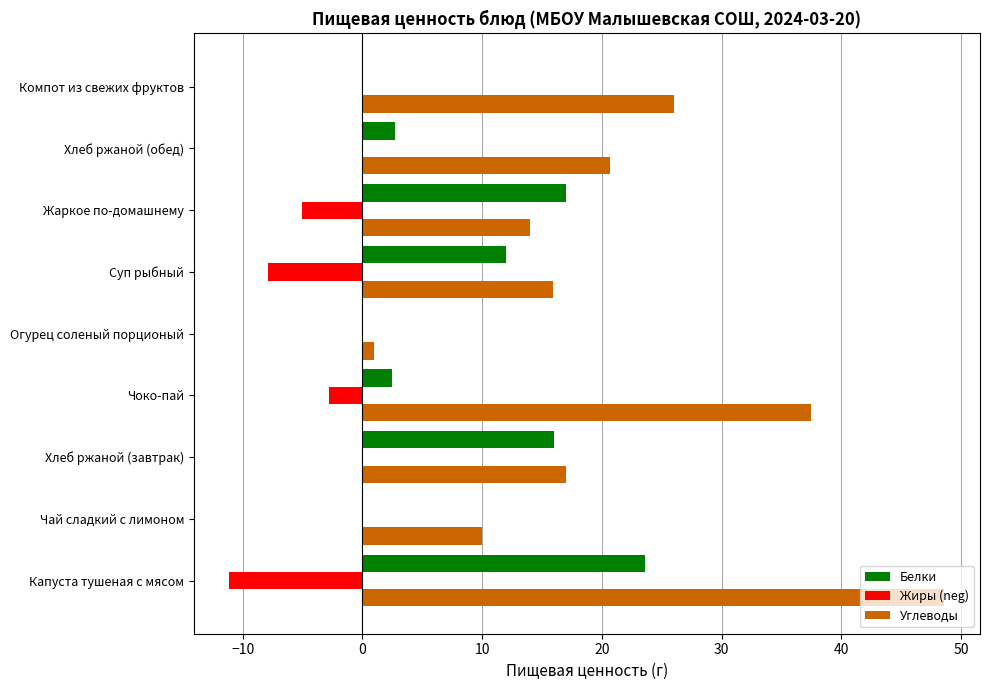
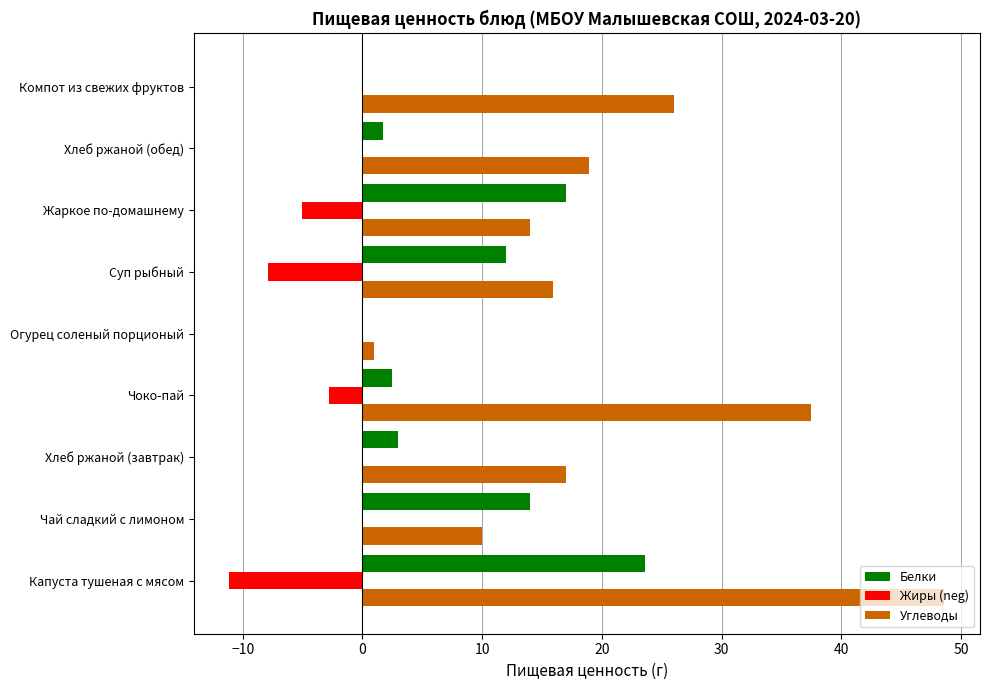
Белки, Хлеб ржаной (обед): 2.7 -> 1.7
Углеводы, Хлеб ржаной (обед): 20.7 -> 18.9
Белки, Хлеб ржаной (завтрак): 16 -> 3
Белки, Чай сладкий с лимоном: 0 -> 14
